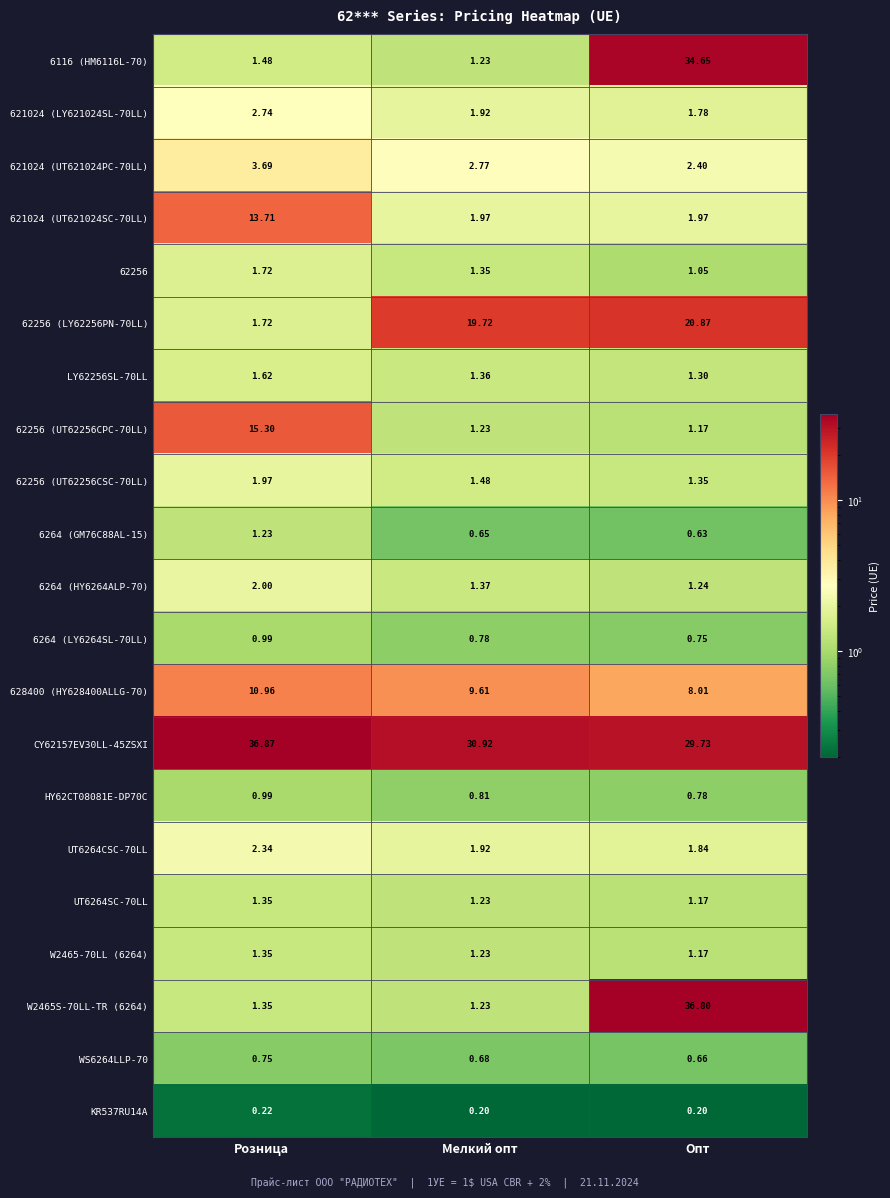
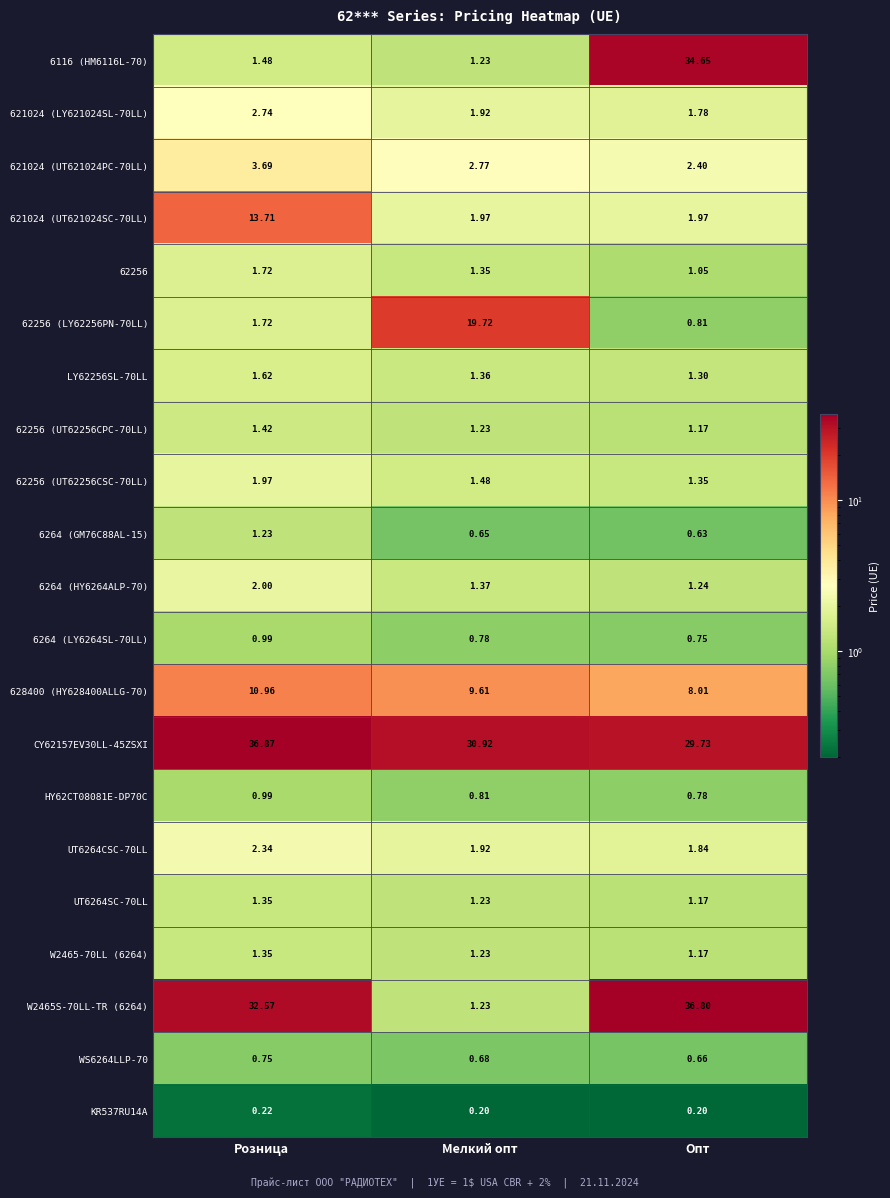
62256 (LY62256PN-70LL), Опт: 20.87 -> 0.81
62256 (UT62256CPC-70LL), Розница: 15.30 -> 1.42
W2465S-70LL-TR (6264), Розница: 1.35 -> 32.57
